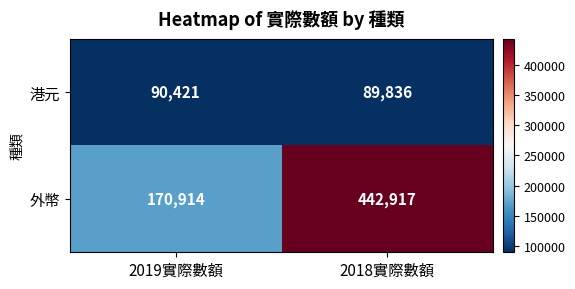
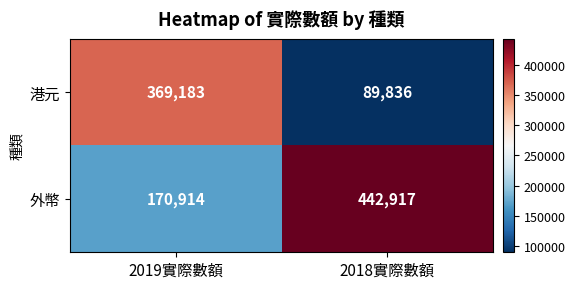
港元, 2019實際數額: 90,421 -> 369,183
